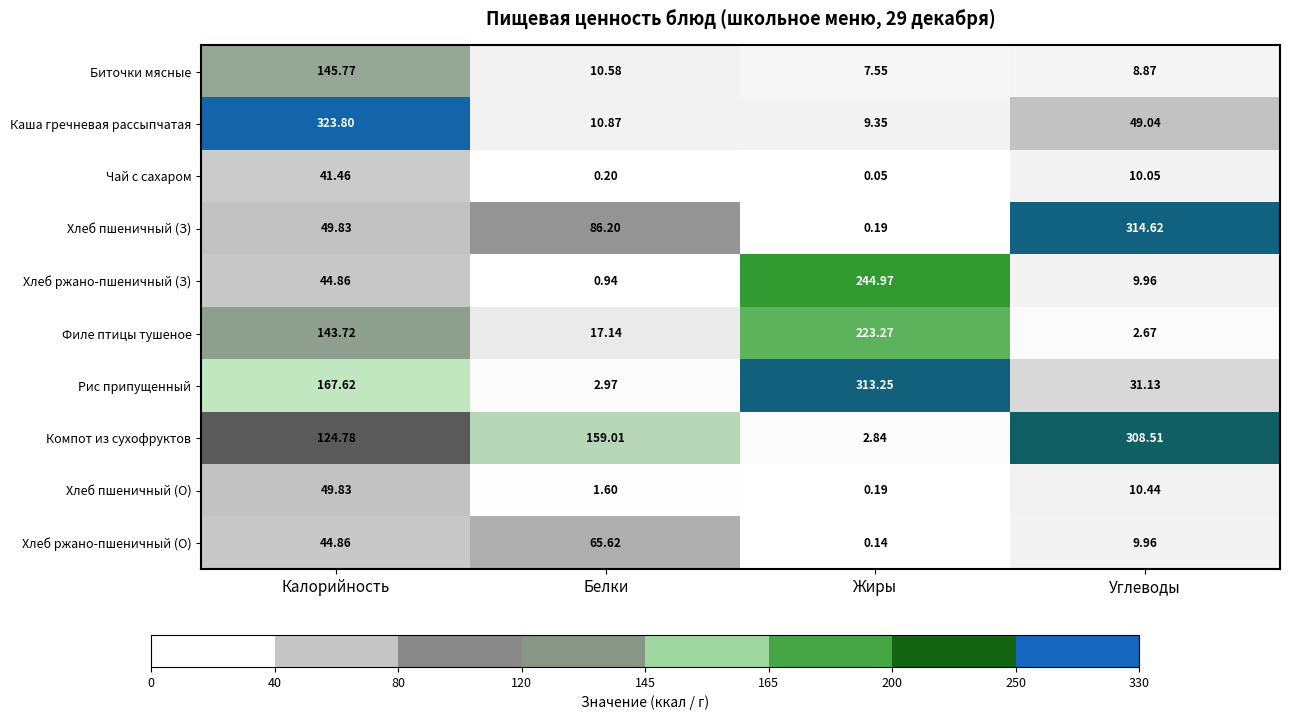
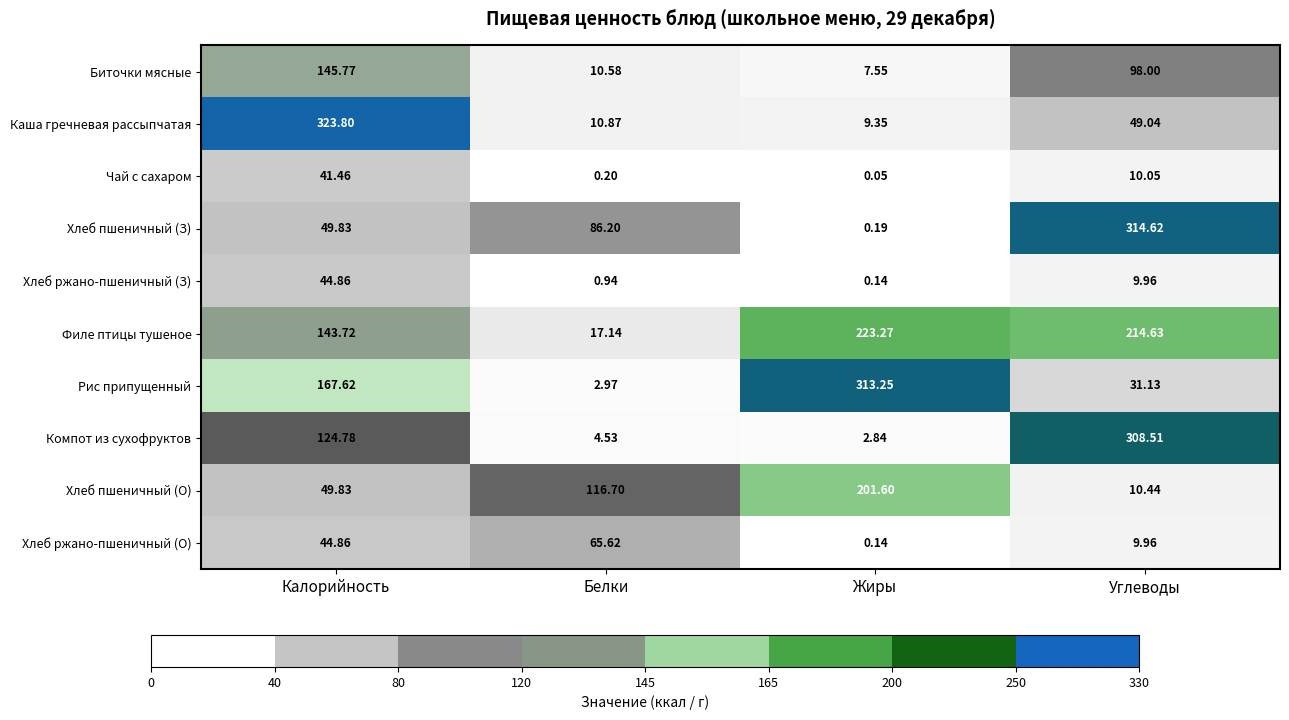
Пищевая ценность блюд (школьное меню, 29 декабря), Биточки мясные, Углеводы: 8.87 -> 98.00
Пищевая ценность блюд (школьное меню, 29 декабря), Хлеб ржано-пшеничный (З), Жиры: 244.97 -> 0.14
Пищевая ценность блюд (школьное меню, 29 декабря), Филе птицы тушеное, Углеводы: 2.67 -> 214.63
Пищевая ценность блюд (школьное меню, 29 декабря), Компот из сухофруктов, Белки: 159.01 -> 4.53
Пищевая ценность блюд (школьное меню, 29 декабря), Хлеб пшеничный (О), Белки: 1.60 -> 116.70
Пищевая ценность блюд (школьное меню, 29 декабря), Хлеб пшеничный (О), Жиры: 0.19 -> 201.60
